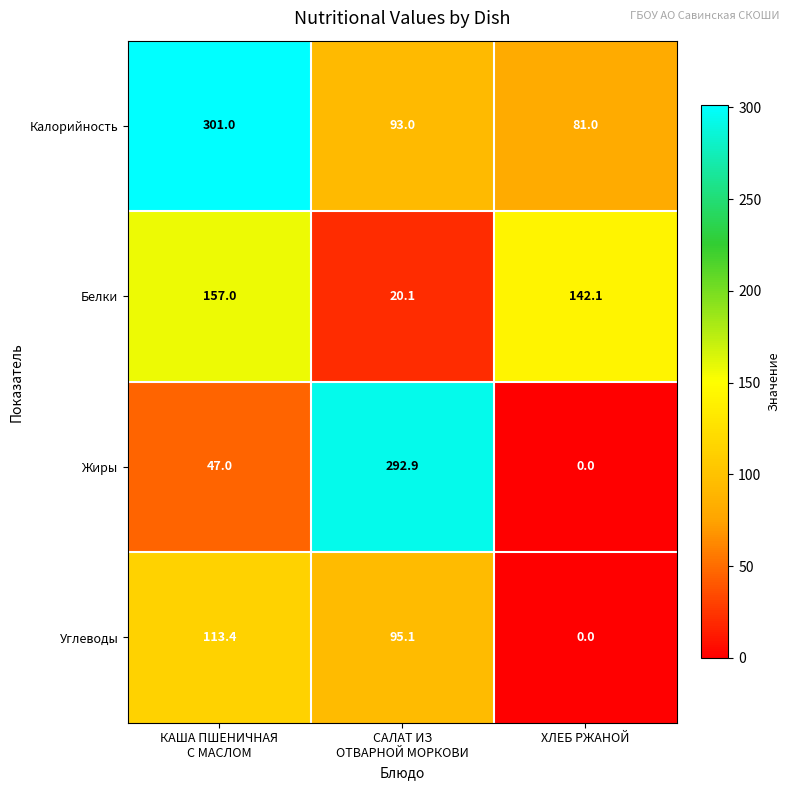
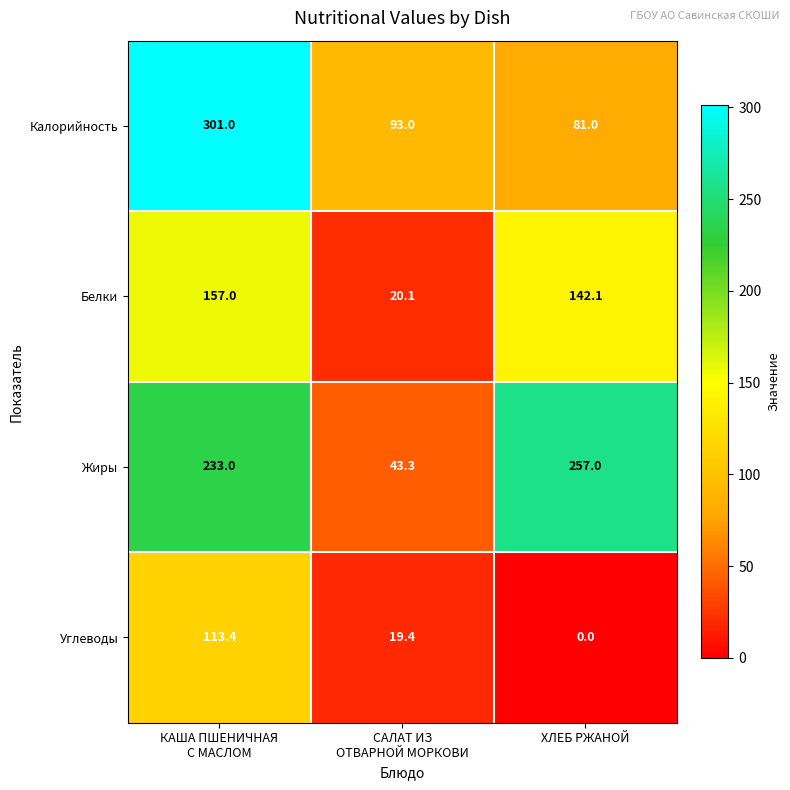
Жиры, КАША ПШЕНИЧНАЯ С МАСЛОМ: 47.0 -> 233.0
Жиры, САЛАТ ИЗ ОТВАРНОЙ МОРКОВИ: 292.9 -> 43.3
Жиры, ХЛЕБ РЖАНОЙ: 0.0 -> 257.0
Углеводы, САЛАТ ИЗ ОТВАРНОЙ МОРКОВИ: 95.1 -> 19.4
